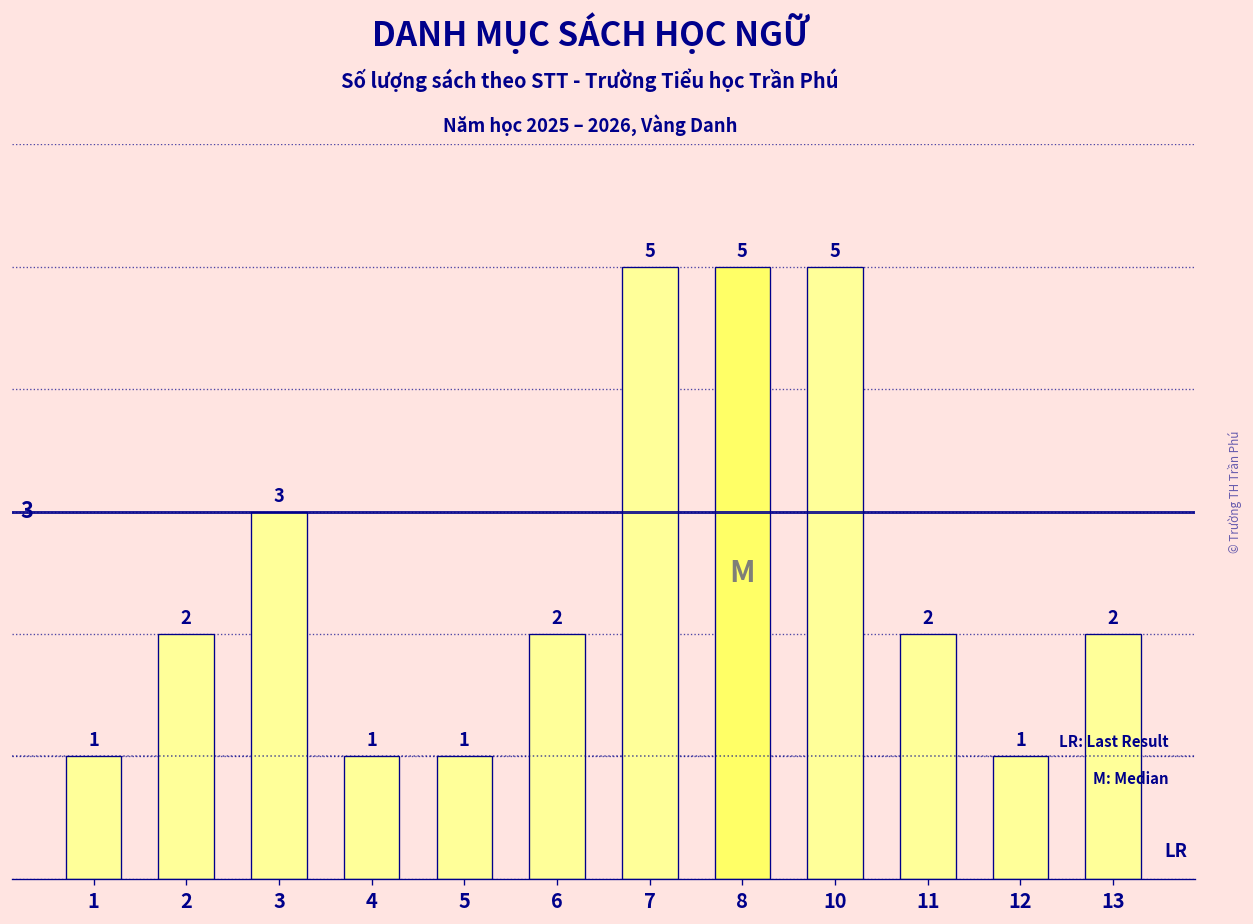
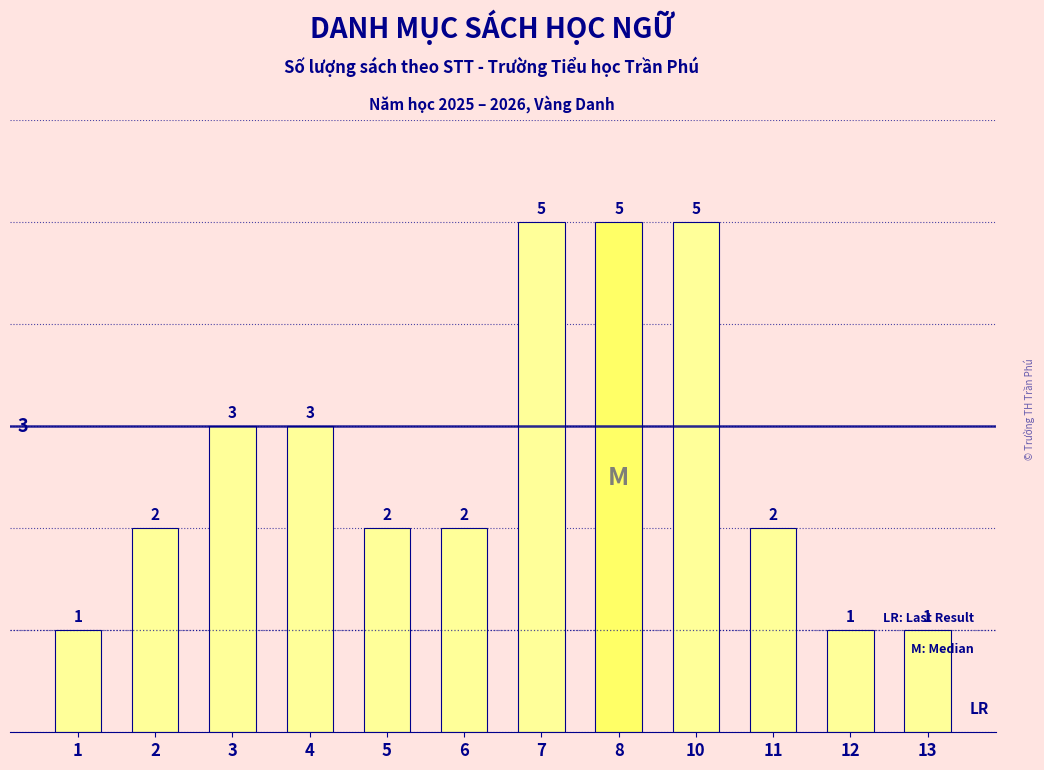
4: 1 -> 3
5: 1 -> 2
13: 2 -> 1
